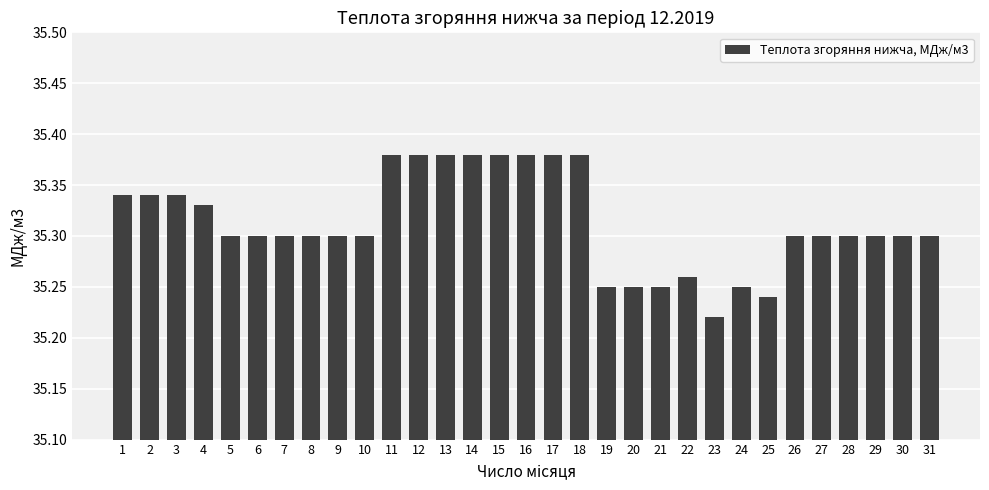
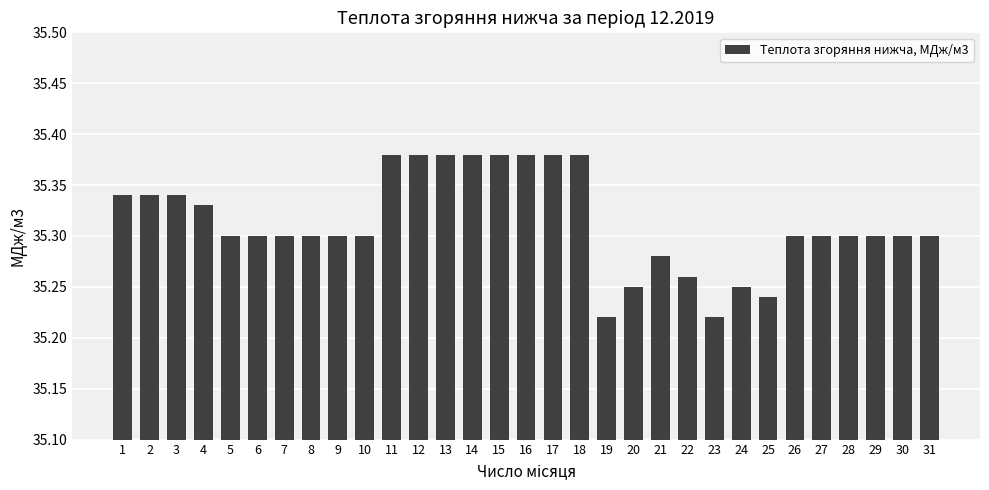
19: 35.25 -> 35.22
21: 35.25 -> 35.28
